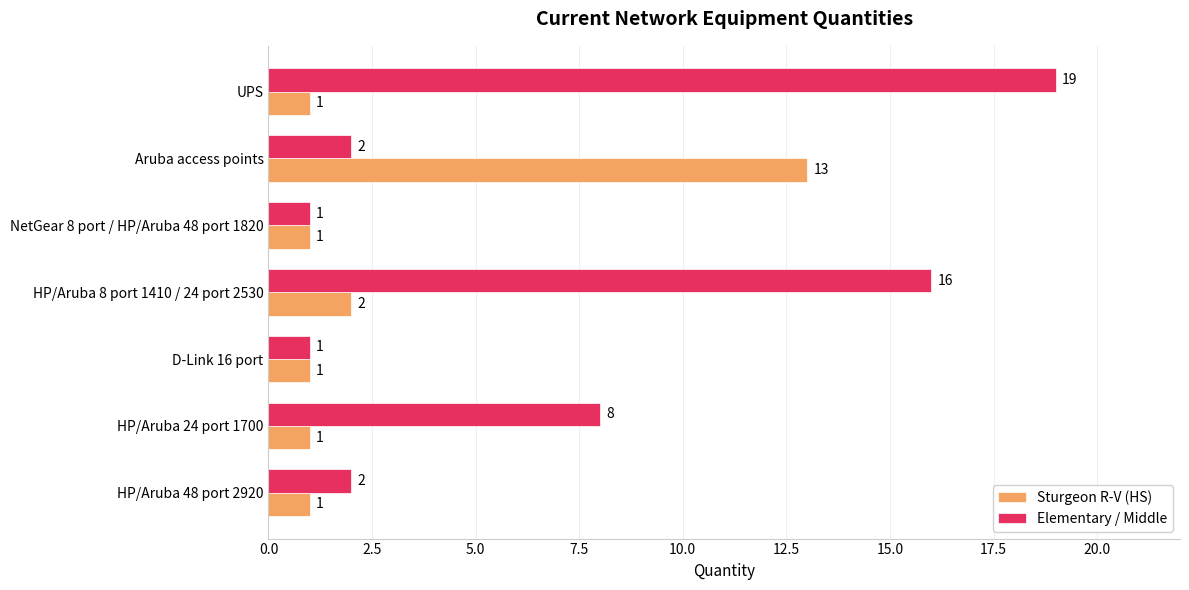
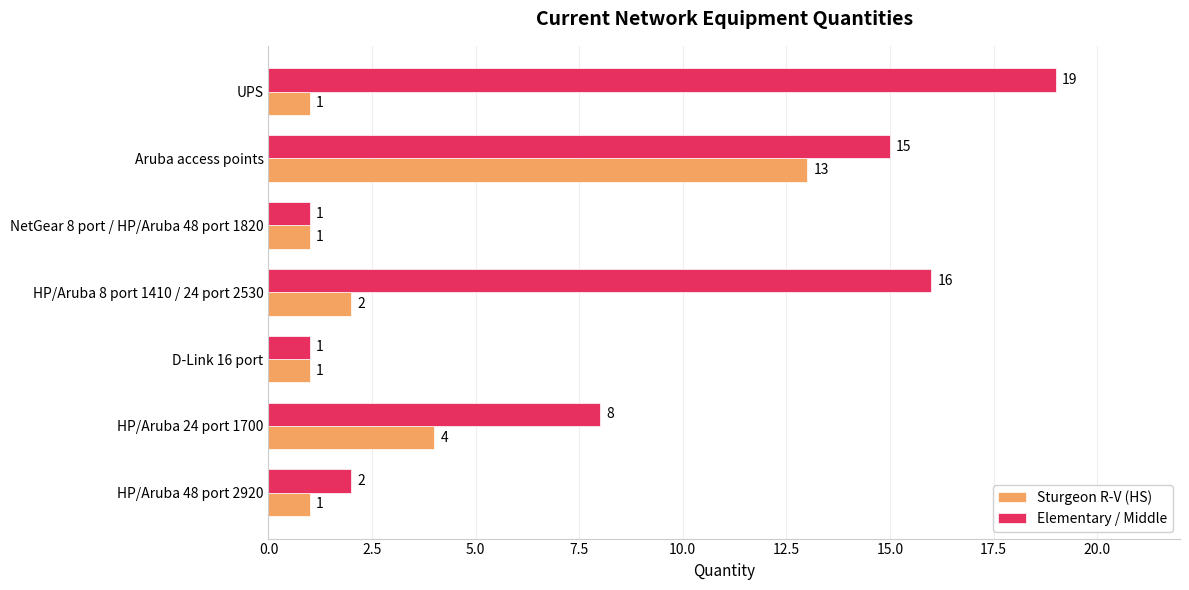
Elementary / Middle, Aruba access points: 2 -> 15
Sturgeon R-V (HS), HP/Aruba 24 port 1700: 1 -> 4
